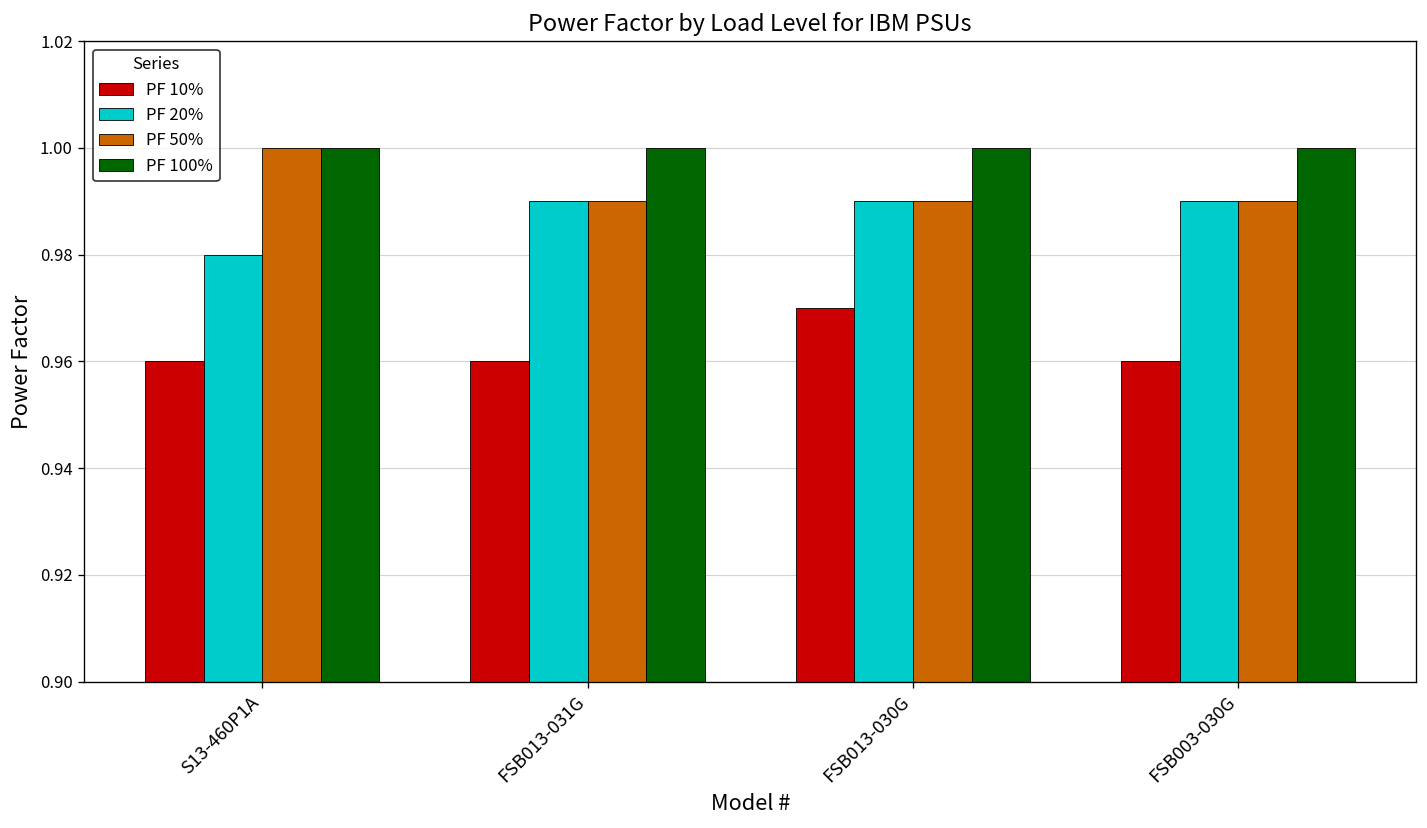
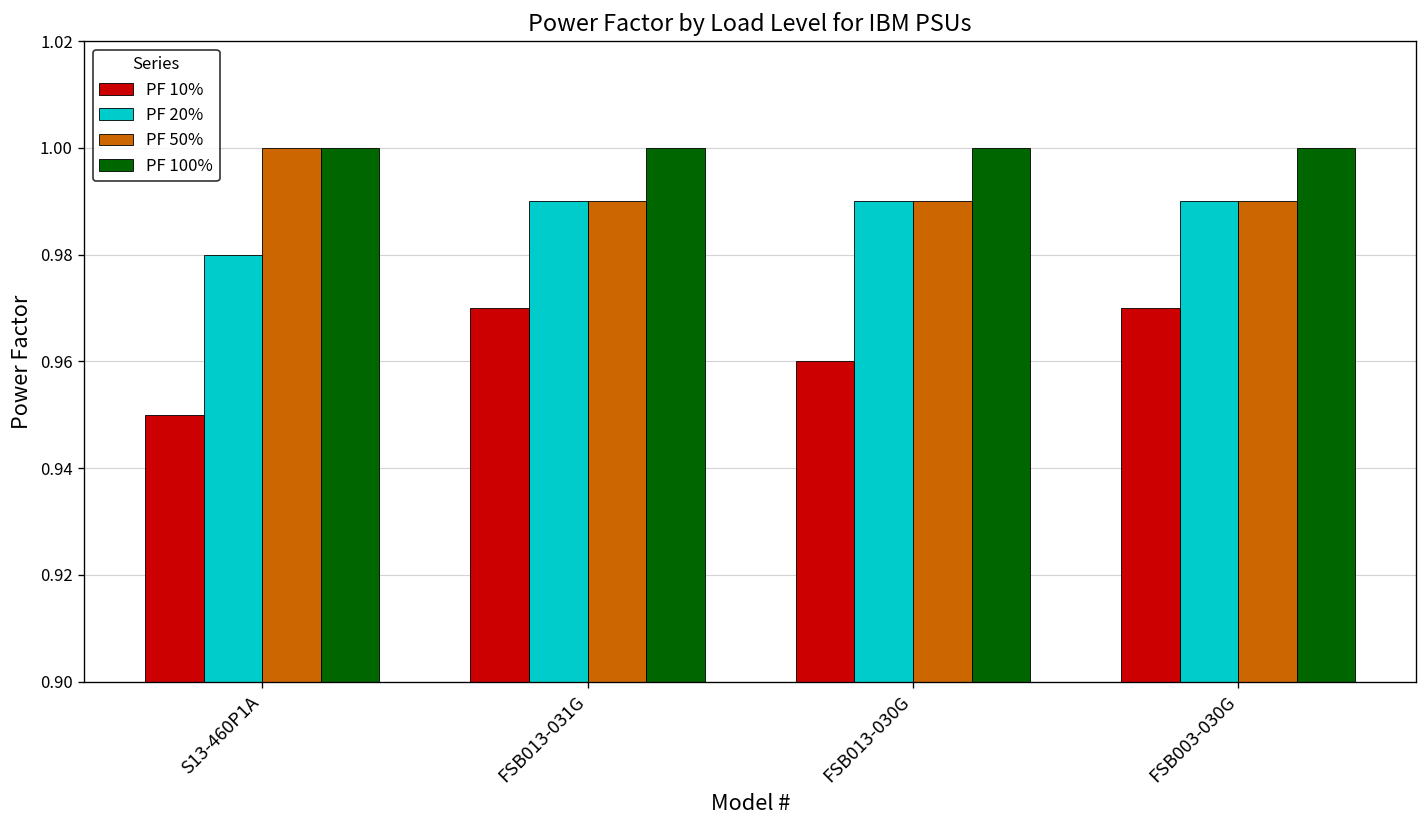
PF 10%, S13-460P1A: 0.96 -> 0.95
PF 10%, FSB013-031G: 0.96 -> 0.97
PF 10%, FSB013-030G: 0.97 -> 0.96
PF 10%, FSB003-030G: 0.96 -> 0.97
